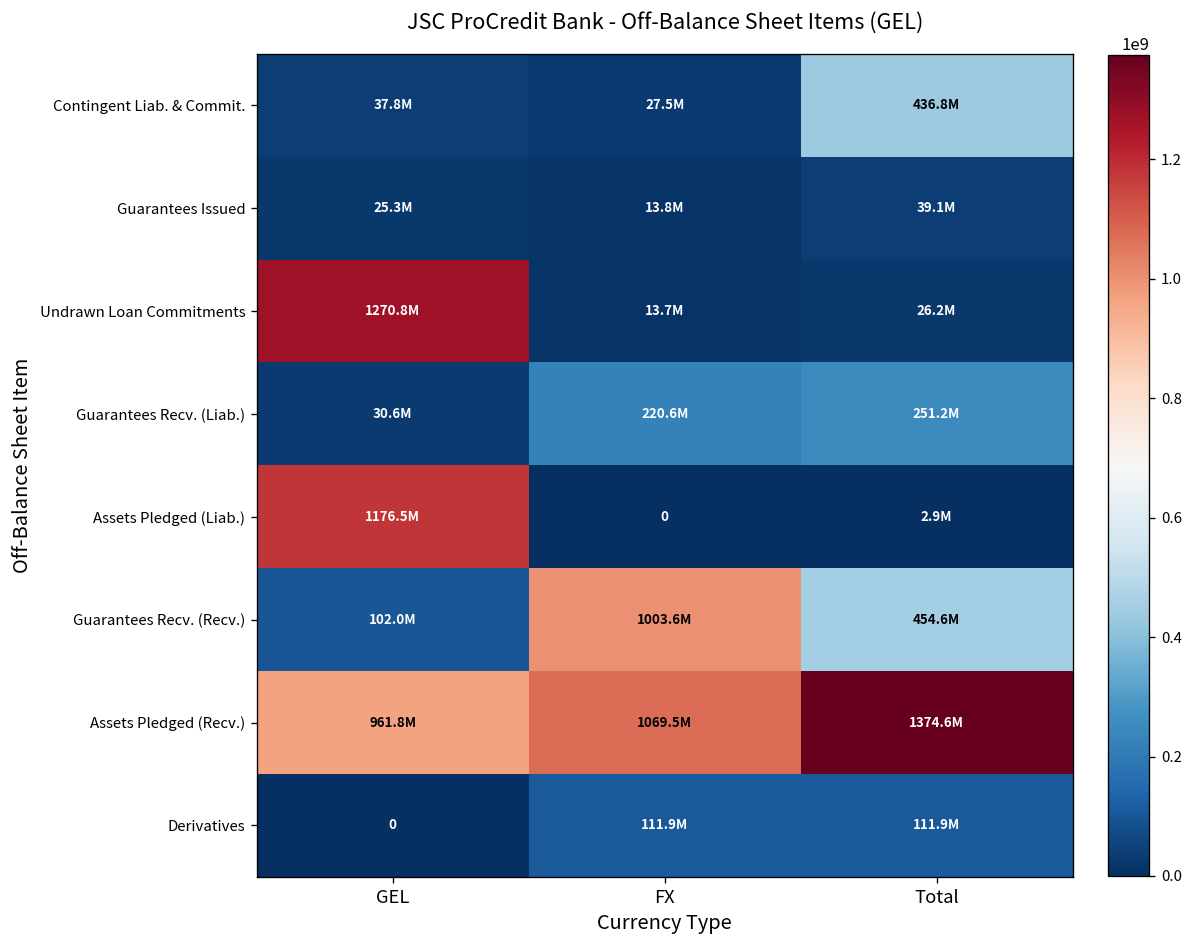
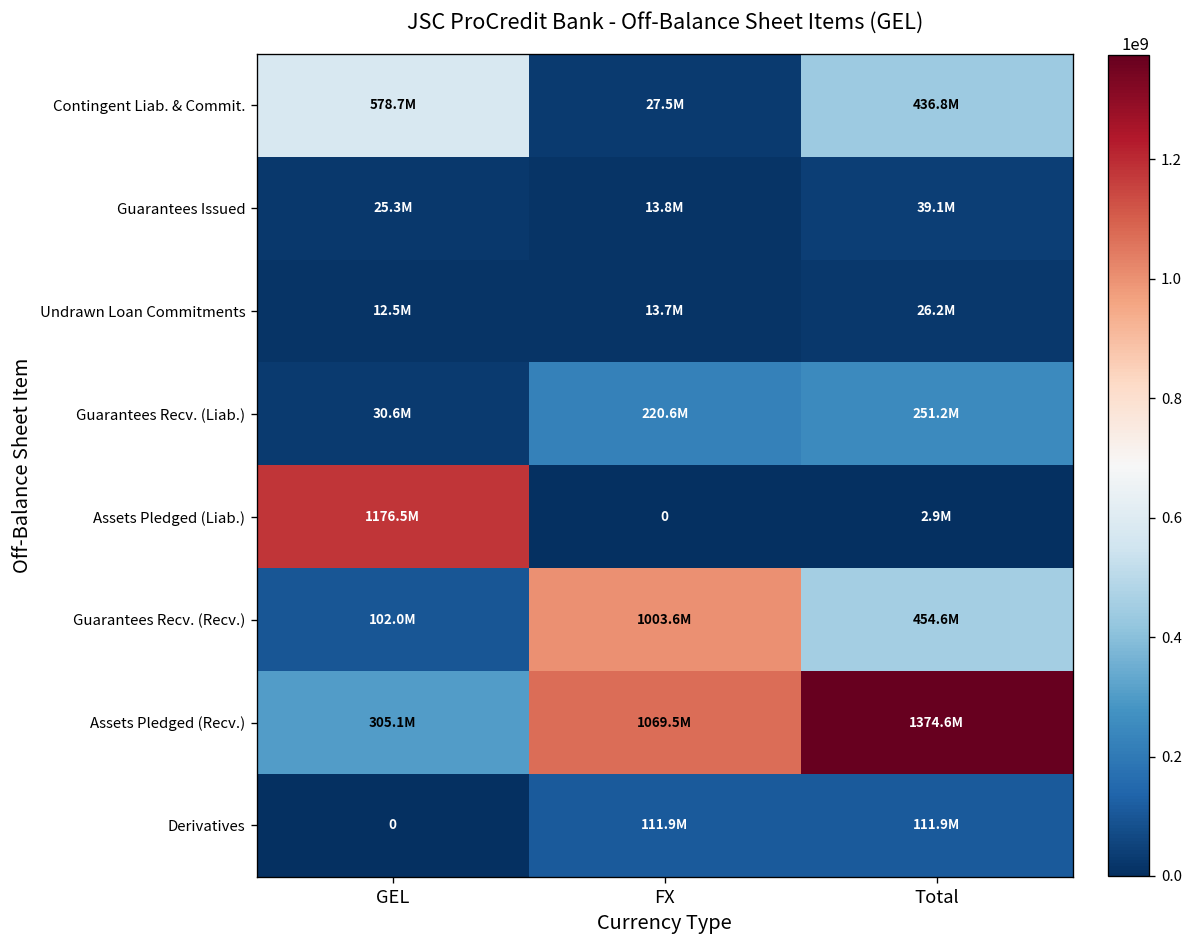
Contingent Liab. & Commit., GEL: 37.8M -> 578.7M
Undrawn Loan Commitments, GEL: 1270.8M -> 12.5M
Assets Pledged (Recv.), GEL: 961.8M -> 305.1M
